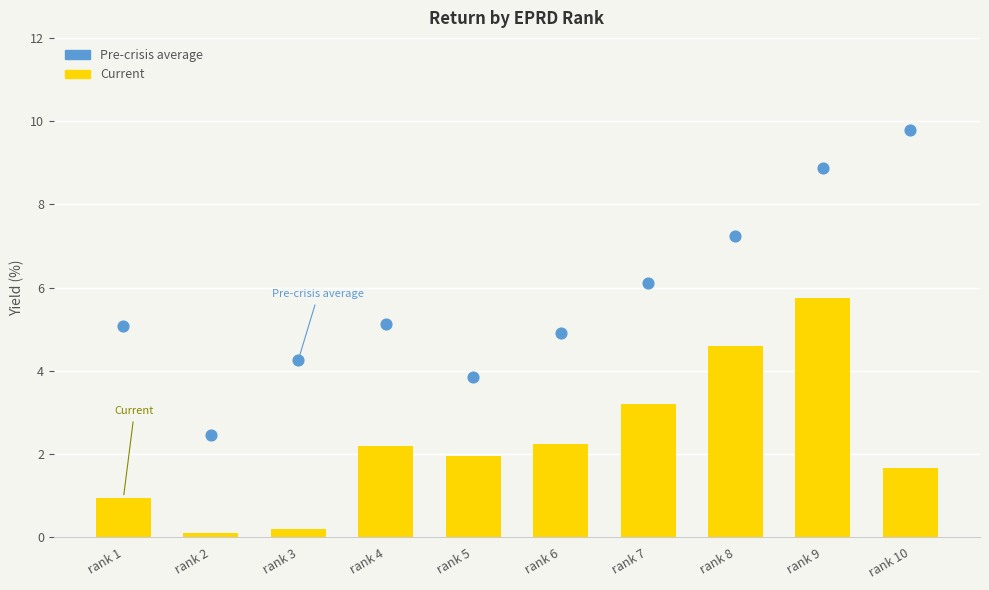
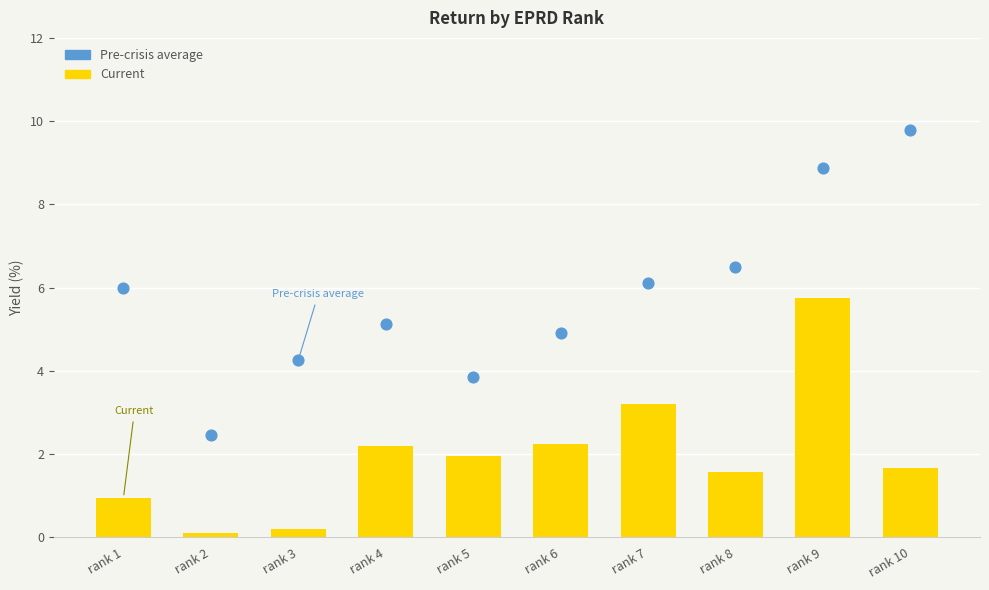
Pre-crisis average, rank 1: 5.1 -> 6.0
Current, rank 8: 4.6 -> 1.6
Pre-crisis average, rank 8: 7.2 -> 6.5
